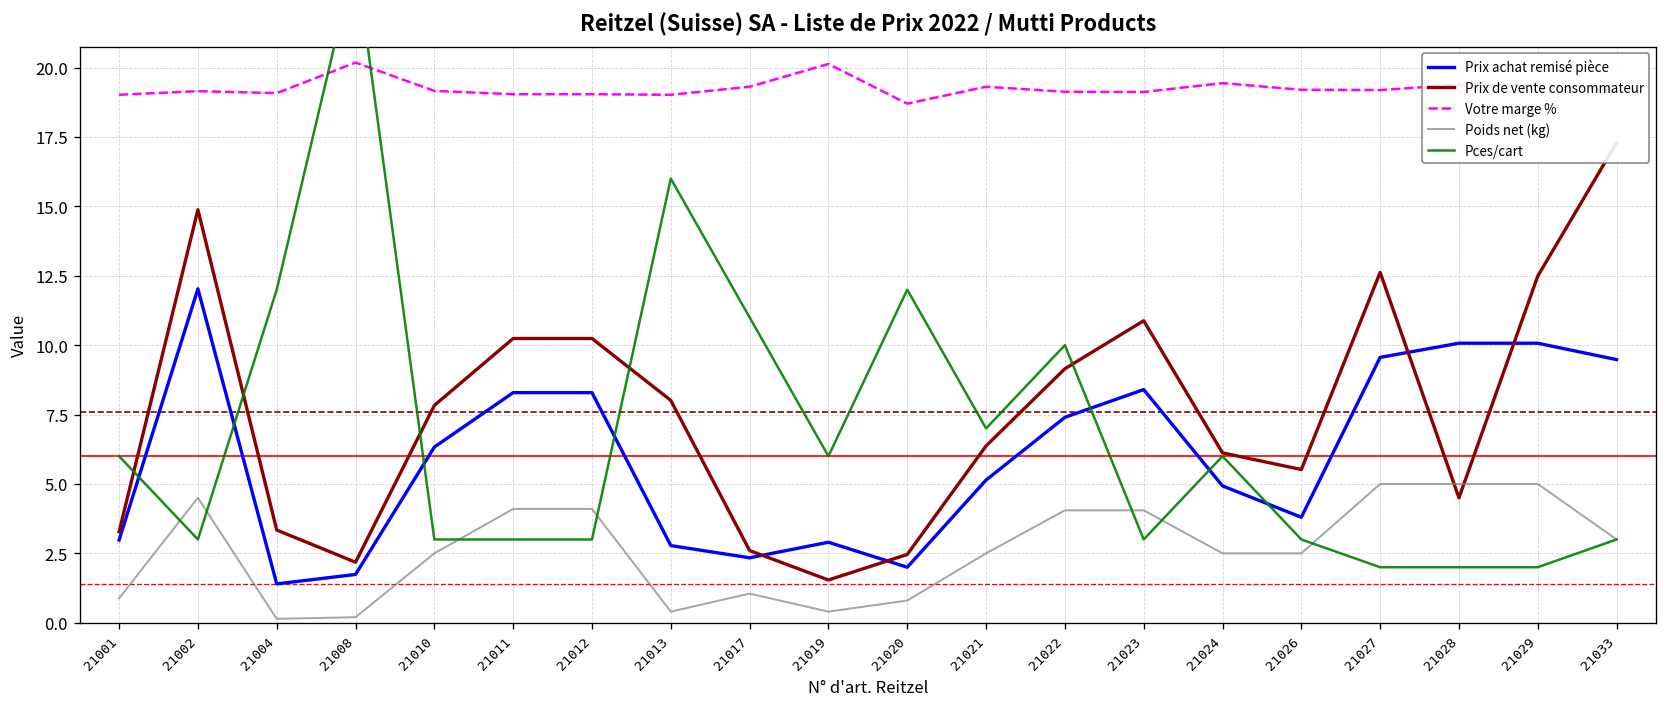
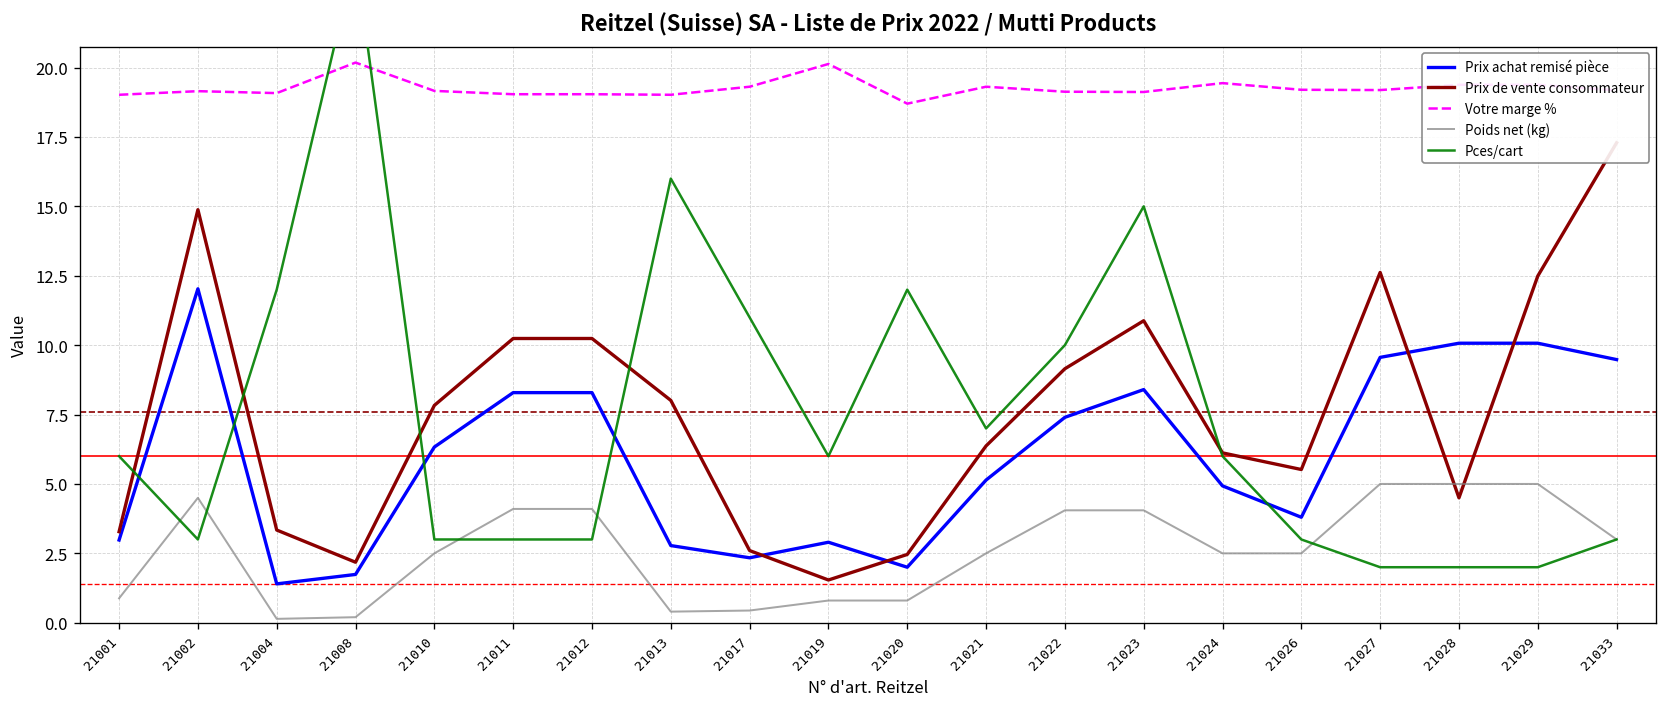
Poids net (kg), 21017: 1.1 -> 0.4
Poids net (kg), 21019: 0.4 -> 0.8
Pces/cart, 21023: 3 -> 15
